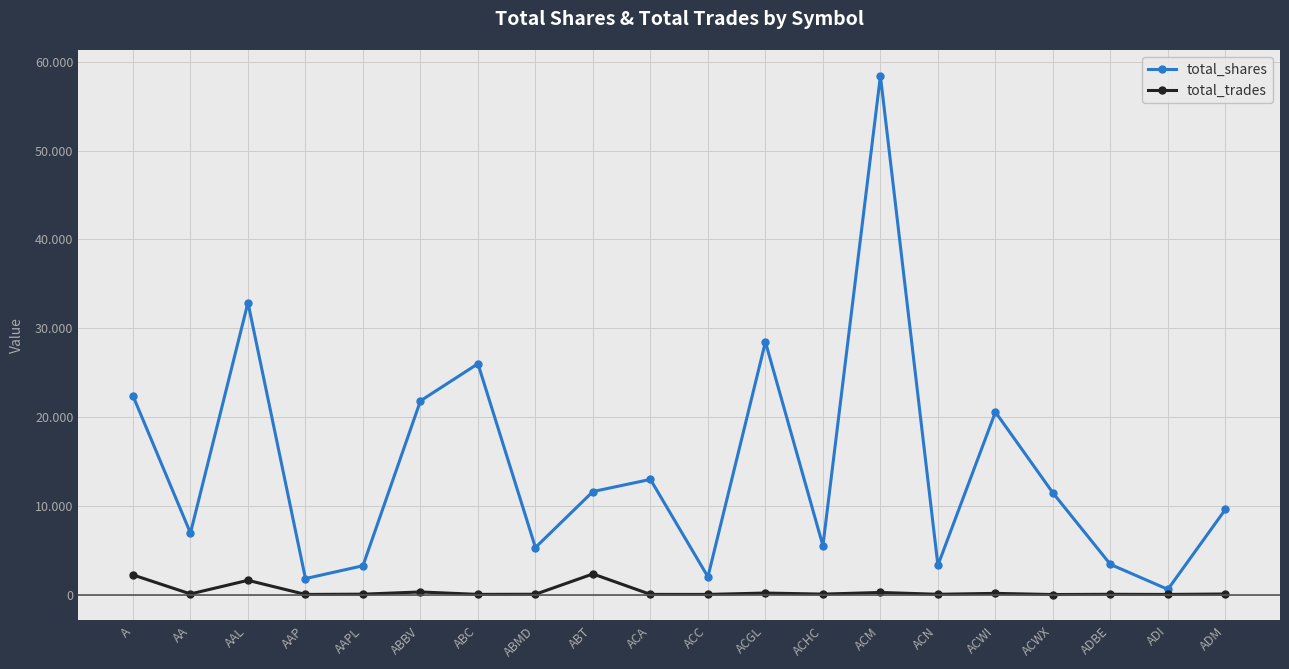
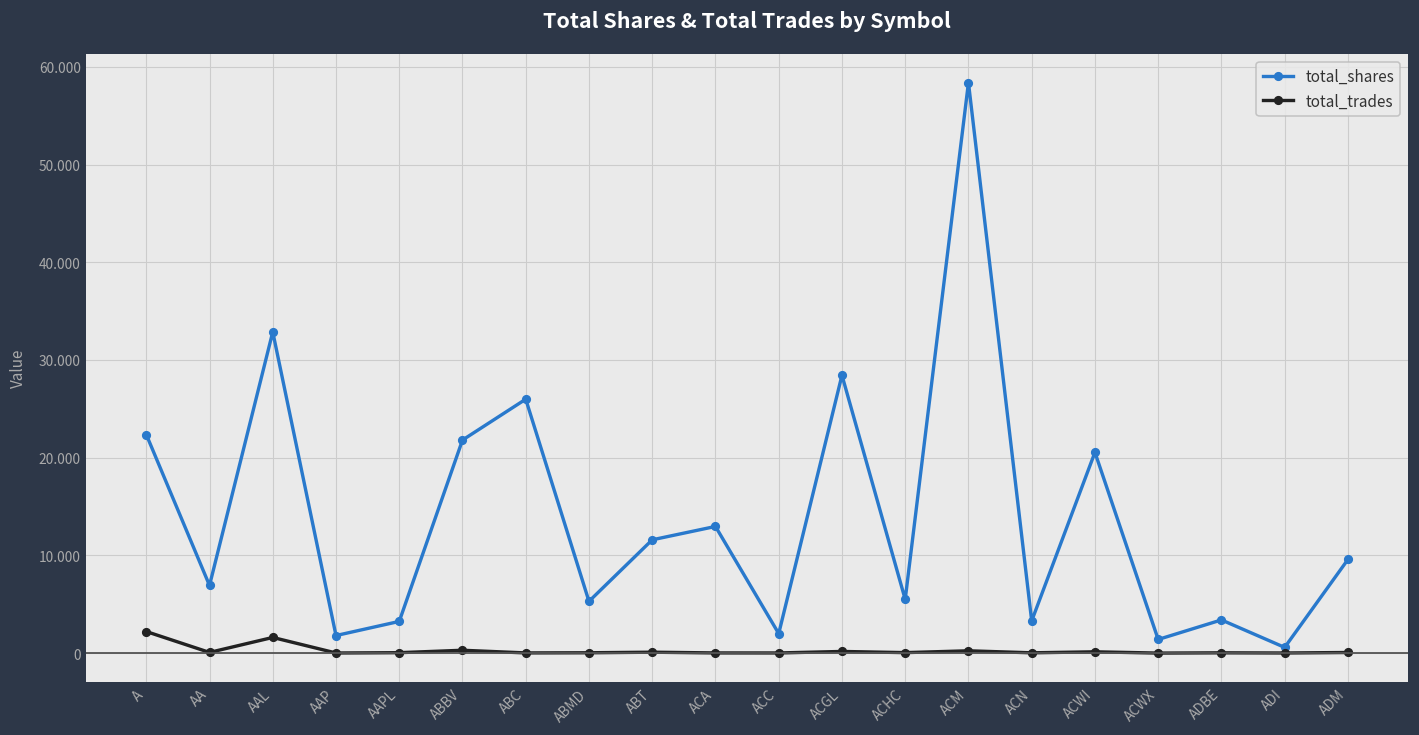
total_trades, ABT: 2 -> 0
total_shares, ACWX: 11 -> 1
